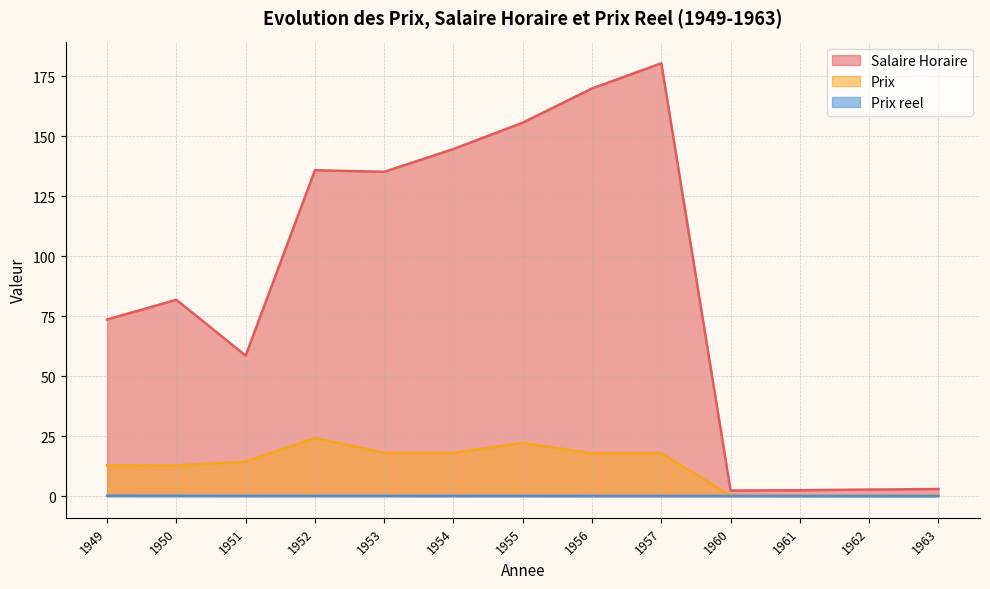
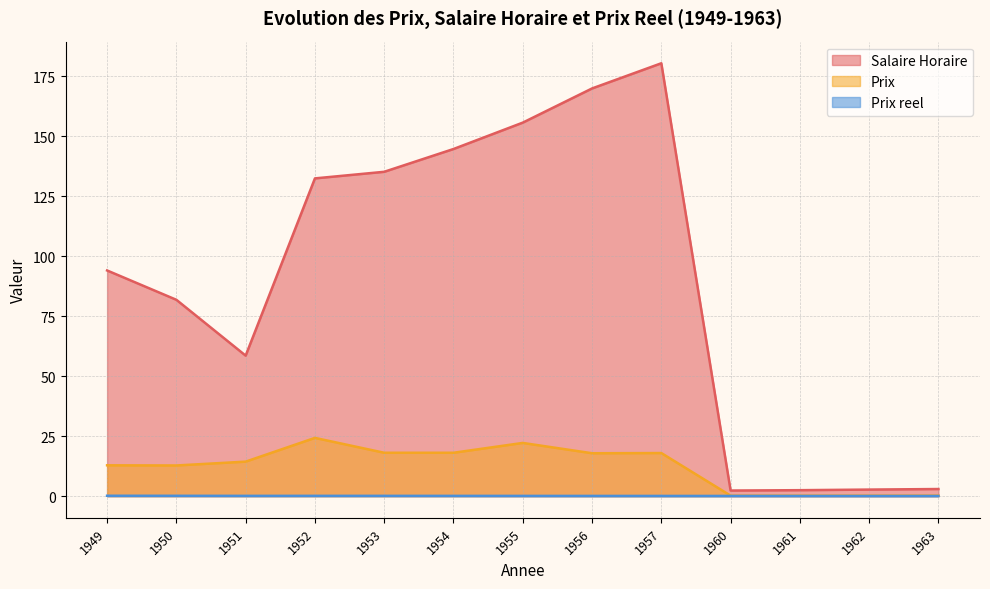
Salaire Horaire, 1949: 74 -> 94
Salaire Horaire, 1952: 136 -> 133
